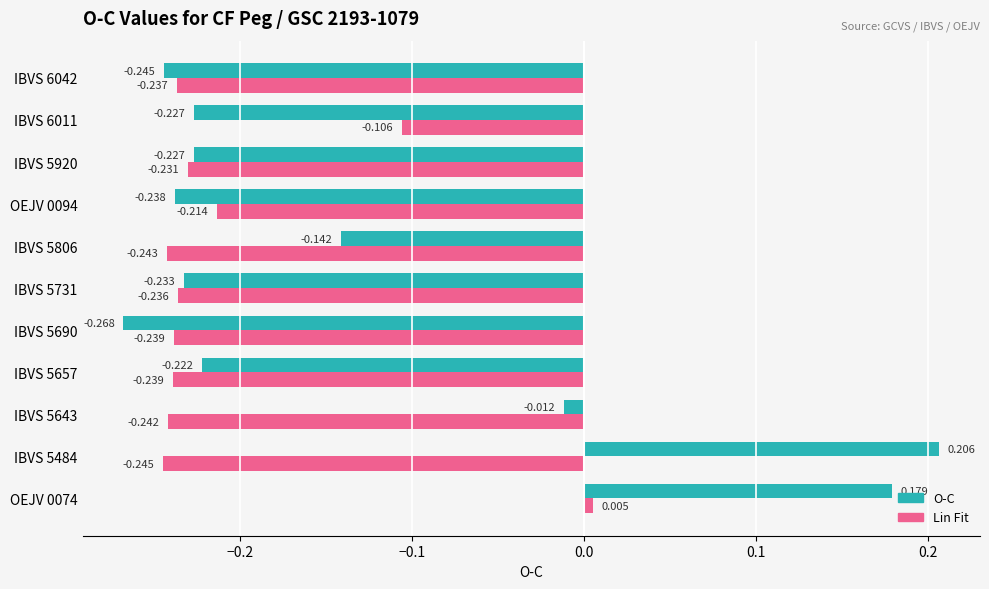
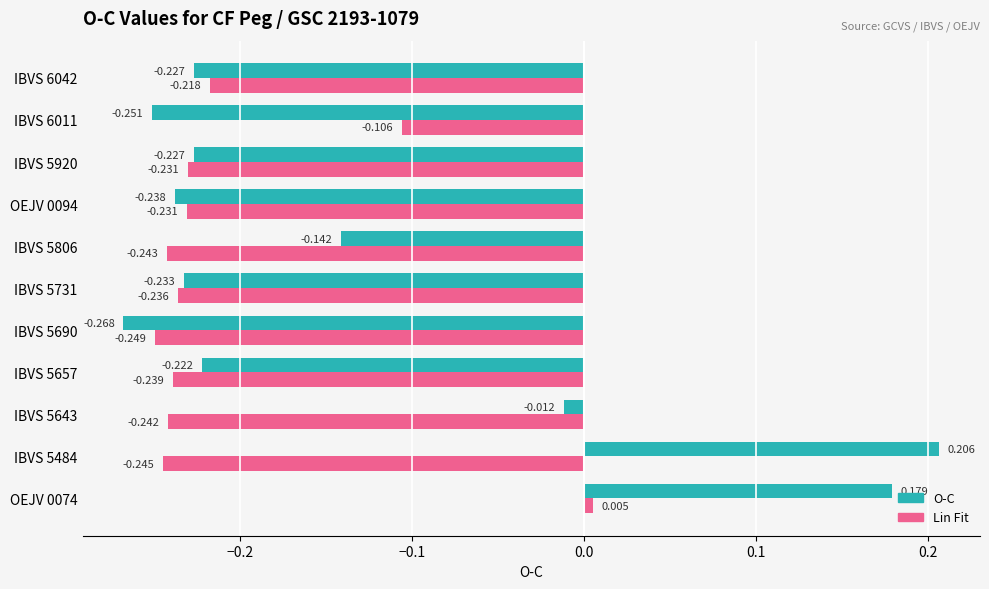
O-C, IBVS 6042: -0.245 -> -0.227
Lin Fit, IBVS 6042: -0.237 -> -0.218
O-C, IBVS 6011: -0.227 -> -0.251
Lin Fit, OEJV 0094: -0.214 -> -0.231
Lin Fit, IBVS 5690: -0.239 -> -0.249
